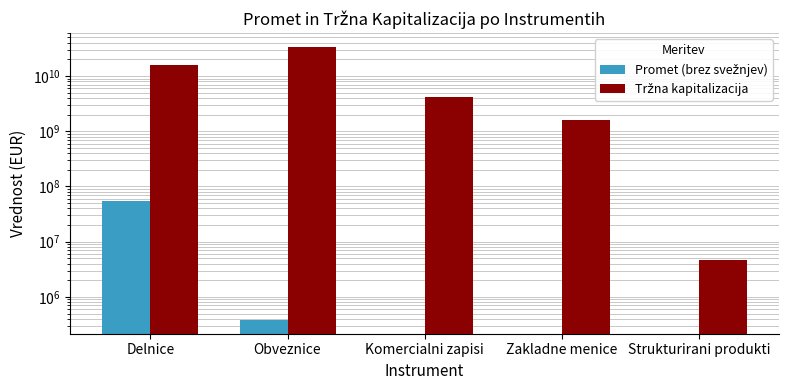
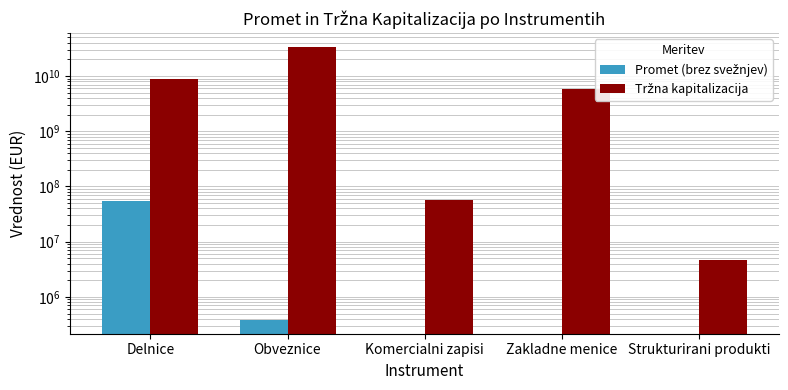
Tržna kapitalizacija, Delnice: 16000000000 -> 9000000000
Tržna kapitalizacija, Komercialni zapisi: 4000000000 -> 60000000
Tržna kapitalizacija, Zakladne menice: 1600000000 -> 6000000000
